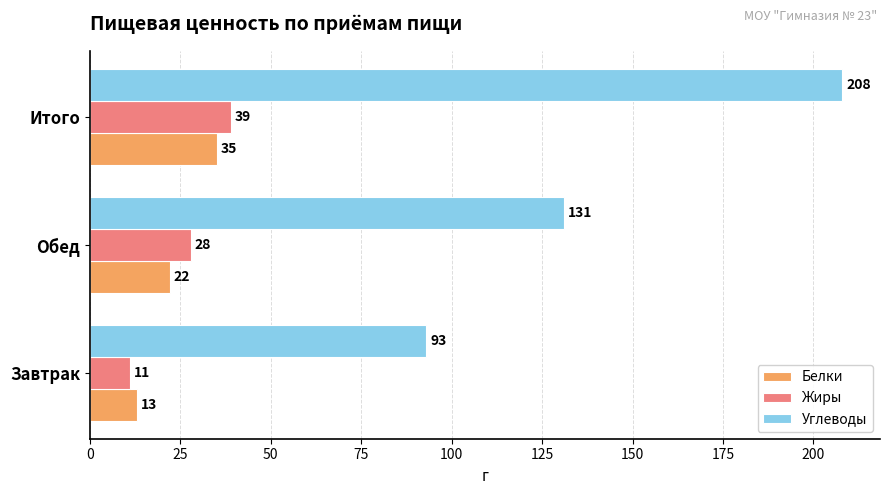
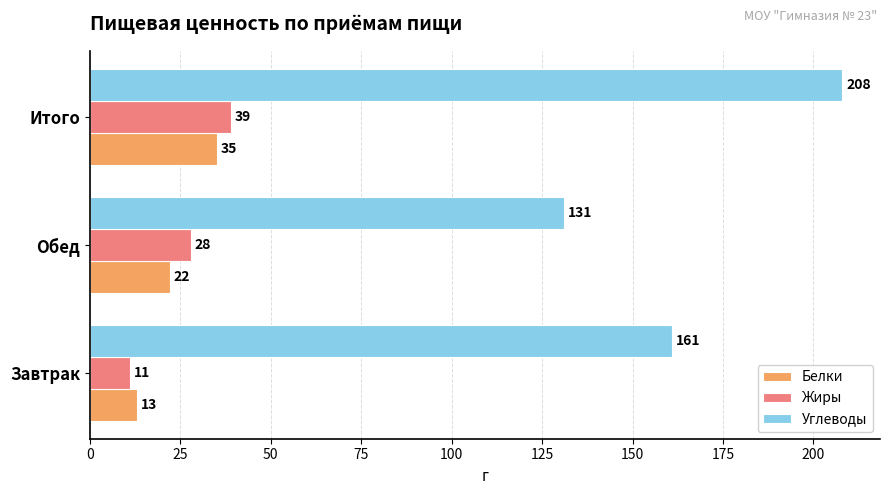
Углеводы, Завтрак: 93 -> 161
